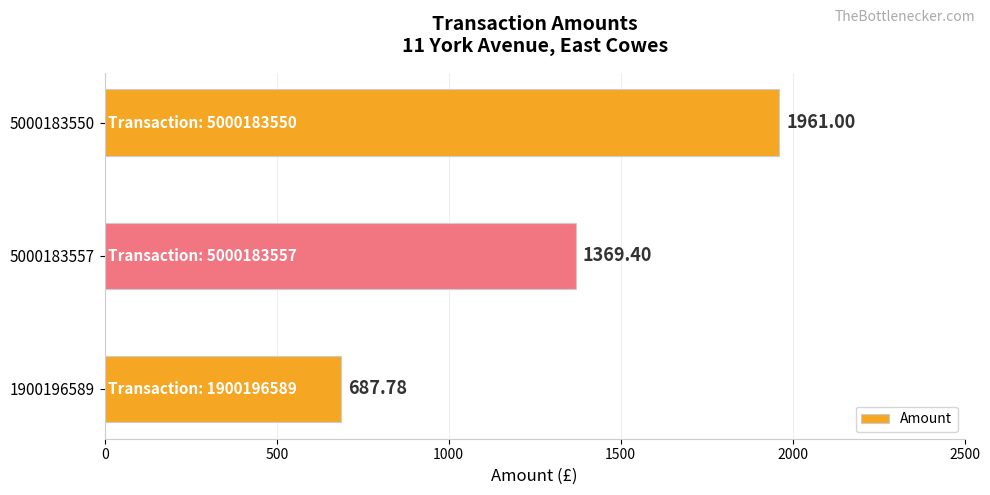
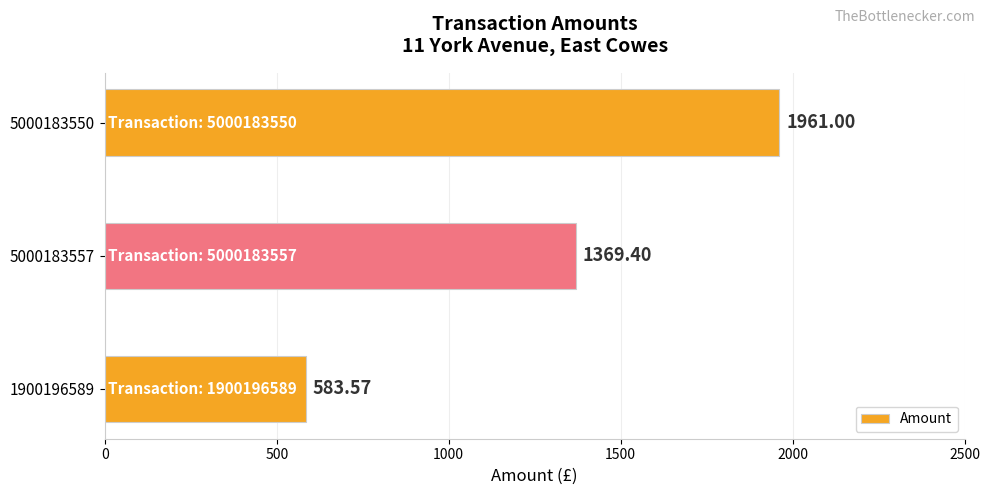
1900196589: 687.78 -> 583.57
